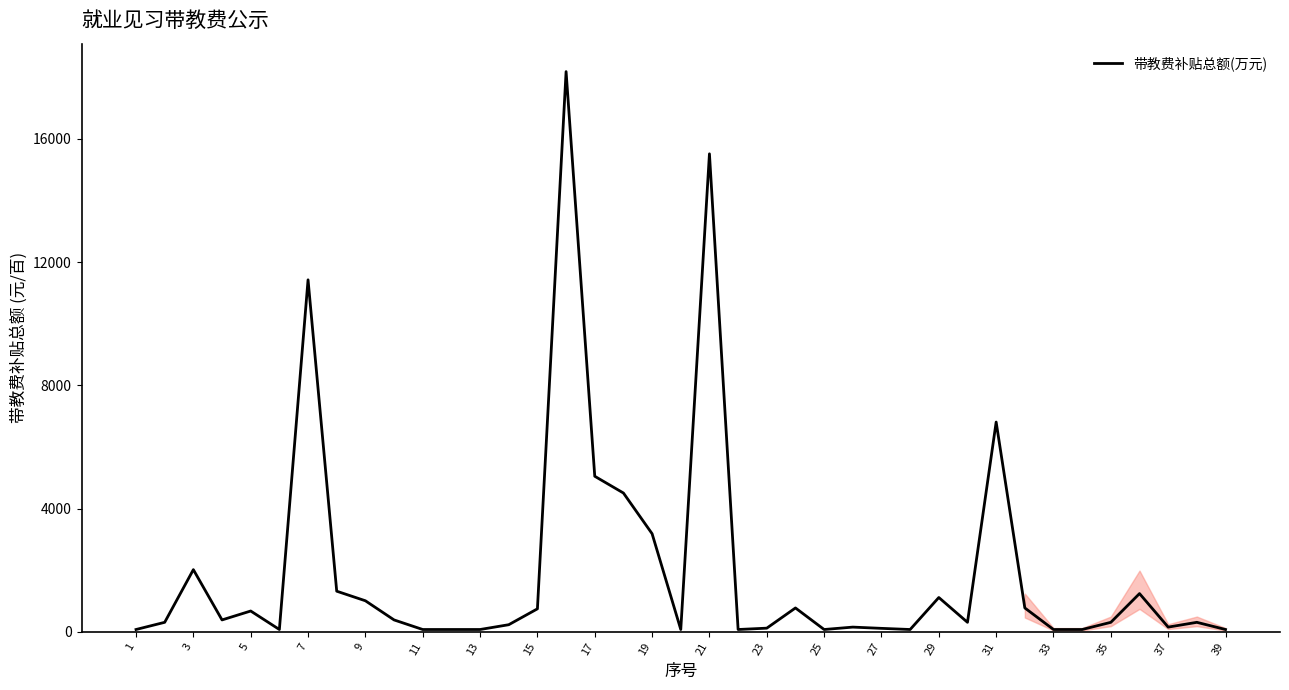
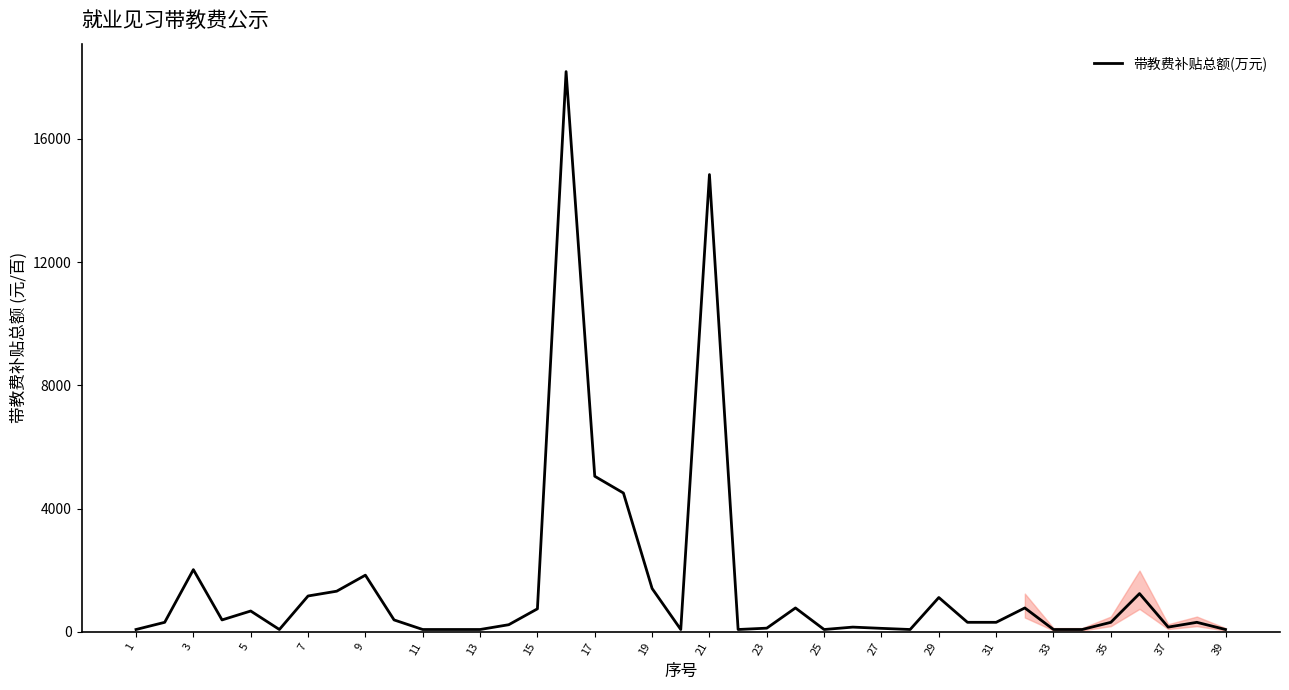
带教费补贴总额(万元), 7: 11400 -> 1200
带教费补贴总额(万元), 9: 1000 -> 1800
带教费补贴总额(万元), 19: 3200 -> 1400
带教费补贴总额(万元), 21: 15500 -> 14800
带教费补贴总额(万元), 31: 6800 -> 300
